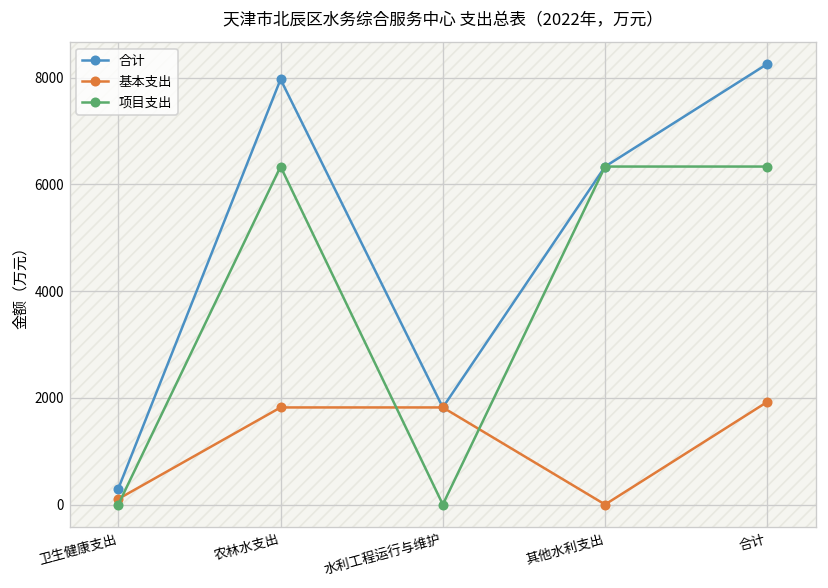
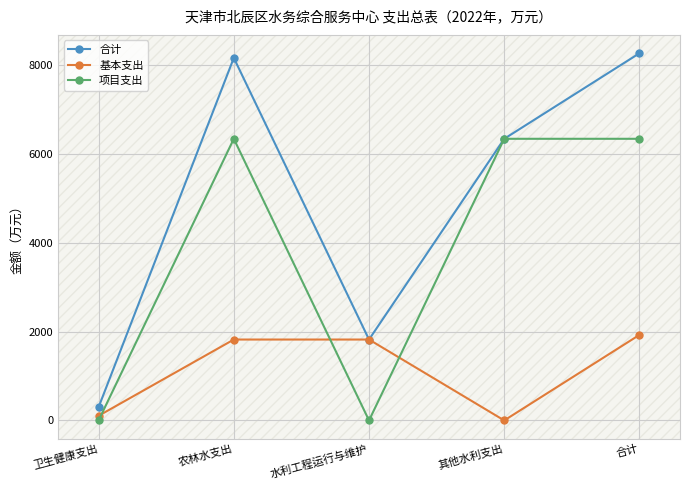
合计, 农林水支出: 8000 -> 8200
